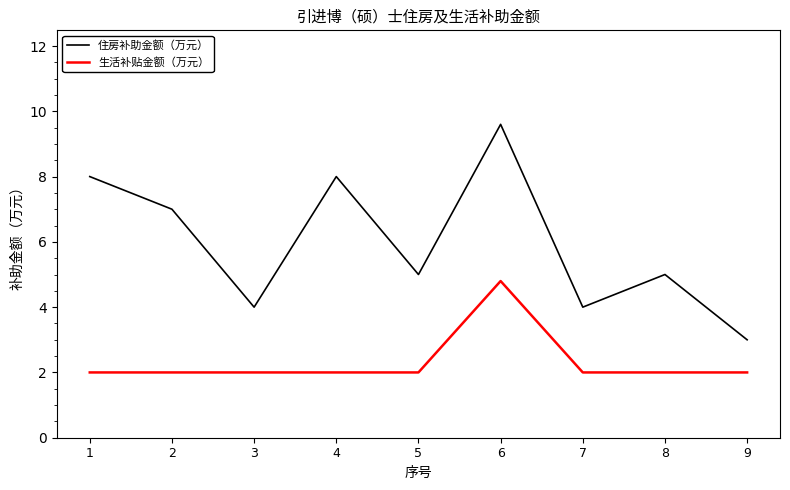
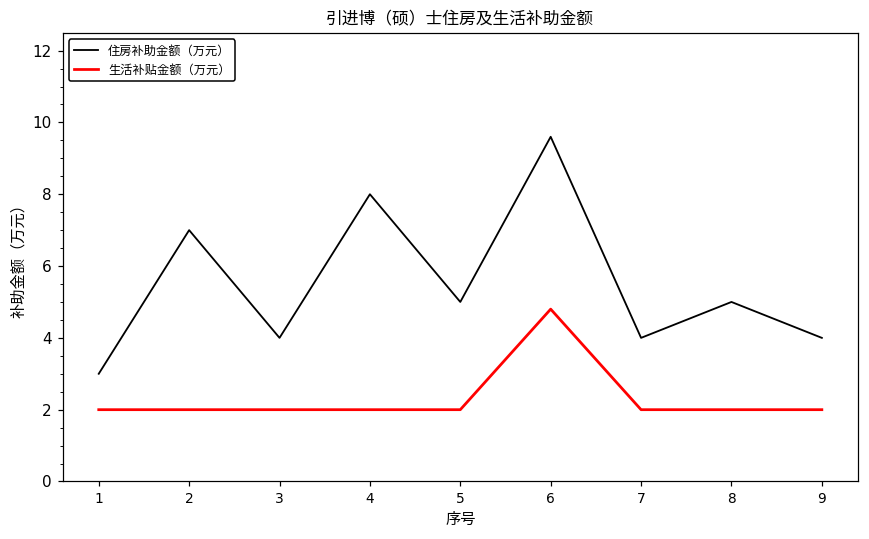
住房补助金额（万元）, 1: 8 -> 3
住房补助金额（万元）, 9: 3 -> 4
